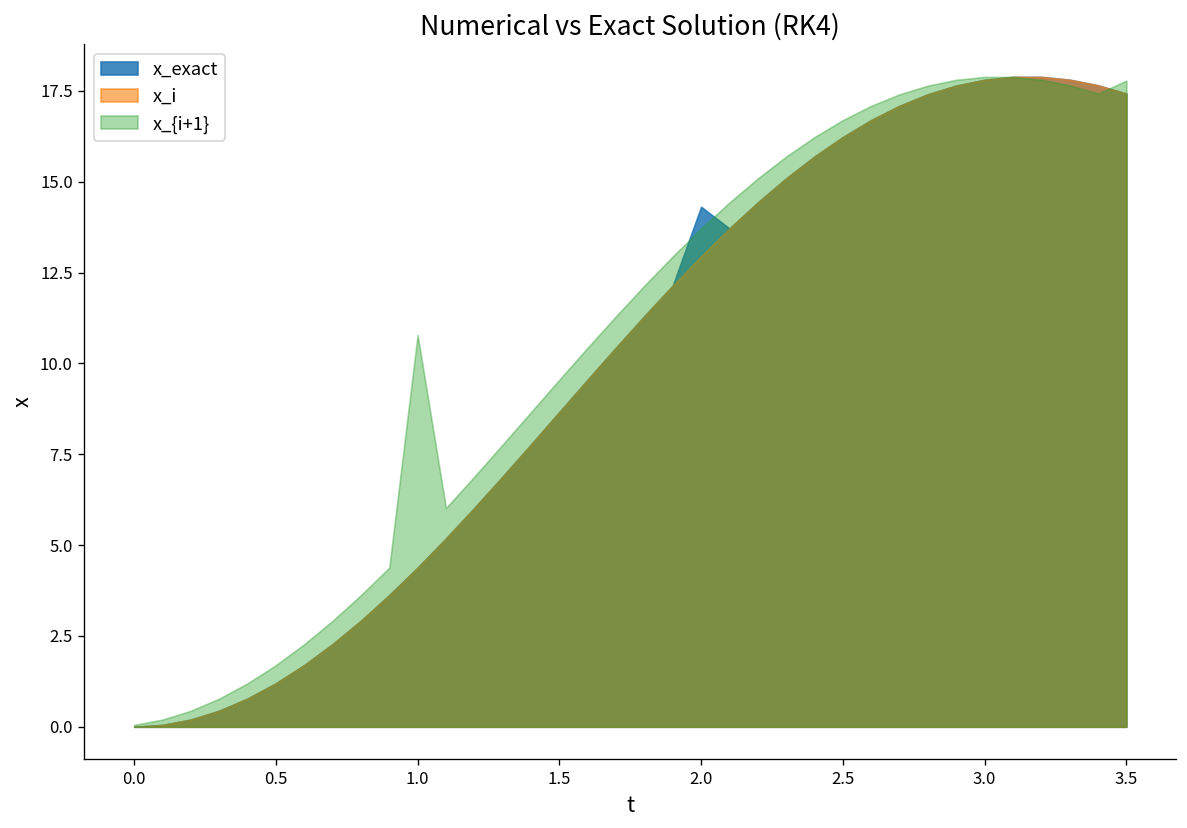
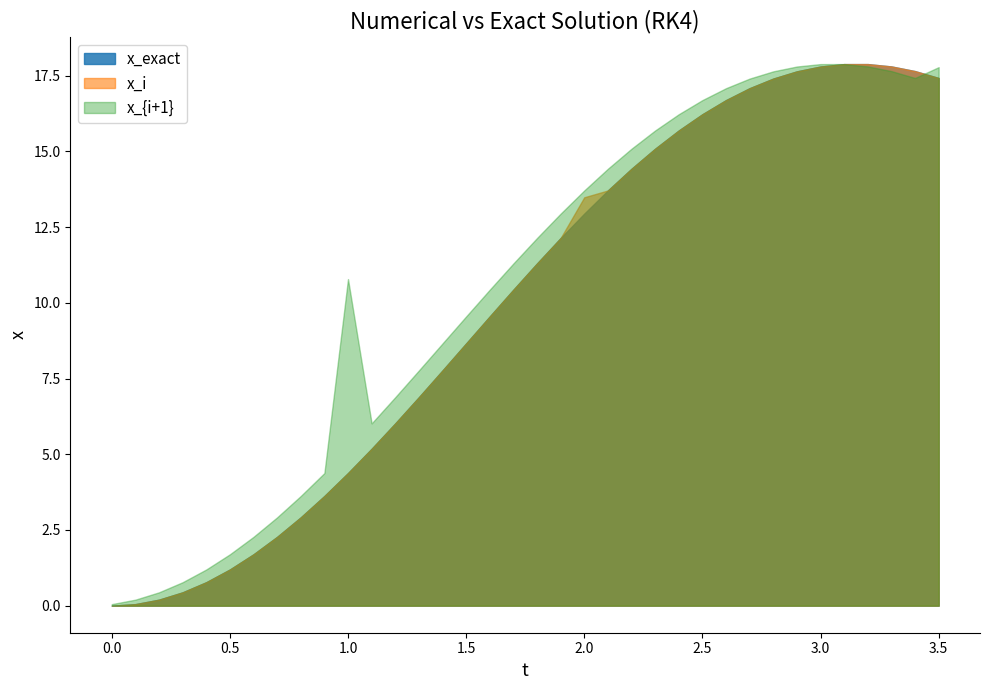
x_exact, 2.0: 14.3 -> 12.9
x_i, 2.0: 12.9 -> 13.5
